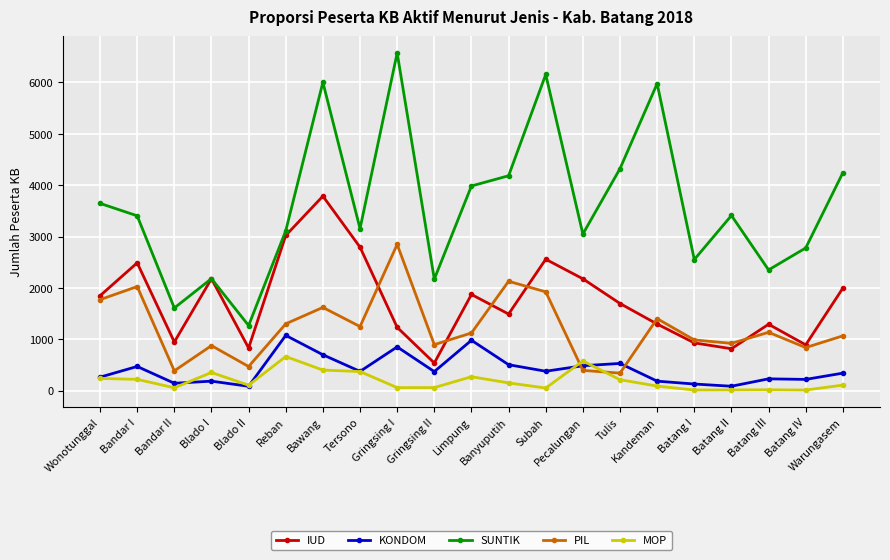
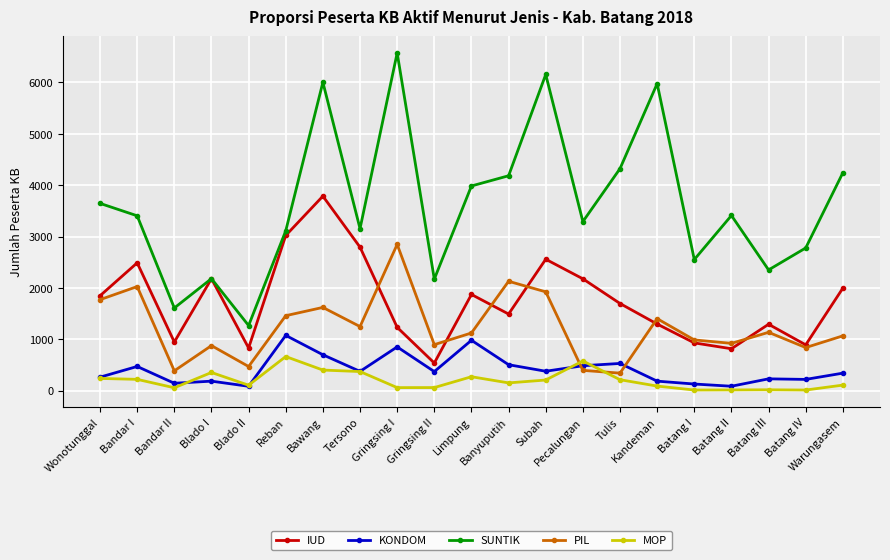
PIL, Reban: 1300 -> 1500
MOP, Subah: 100 -> 200
SUNTIK, Pecalungan: 3000 -> 3300
